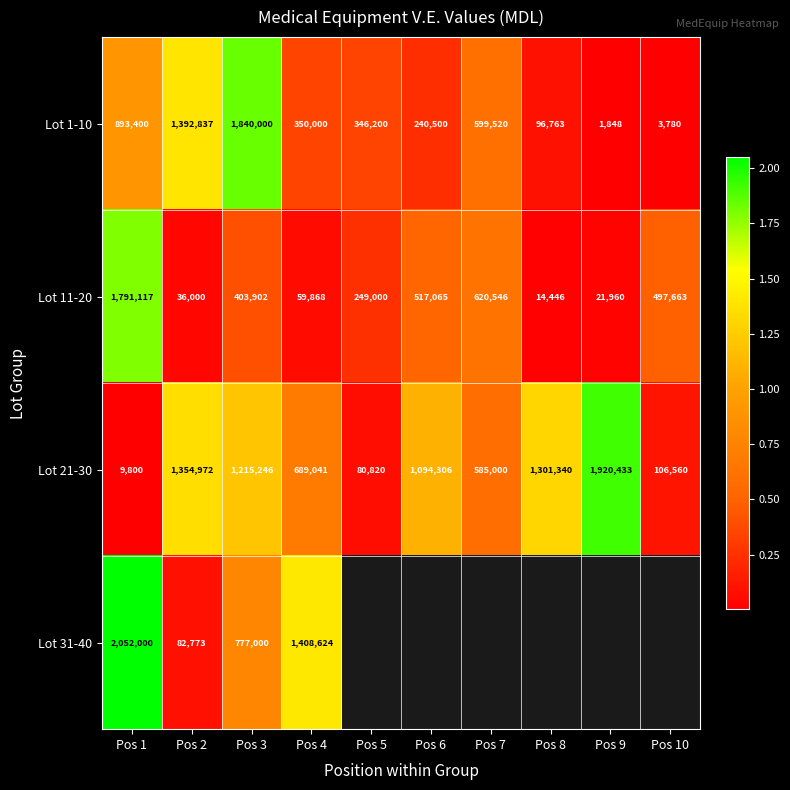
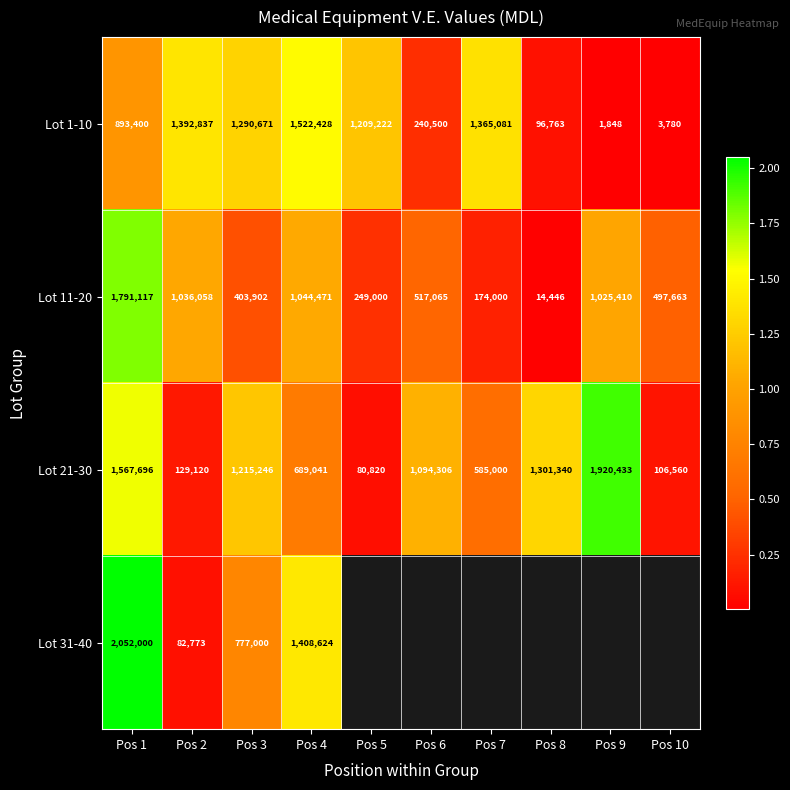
Lot 1-10, Pos 3: 1,840,000 -> 1,290,671
Lot 1-10, Pos 4: 350,000 -> 1,522,428
Lot 1-10, Pos 5: 346,200 -> 1,209,222
Lot 1-10, Pos 7: 599,520 -> 1,365,081
Lot 11-20, Pos 2: 36,000 -> 1,036,058
Lot 11-20, Pos 4: 59,868 -> 1,044,471
Lot 11-20, Pos 7: 620,546 -> 174,000
Lot 11-20, Pos 9: 21,960 -> 1,025,410
Lot 21-30, Pos 1: 9,800 -> 1,567,696
Lot 21-30, Pos 2: 1,354,972 -> 129,120
